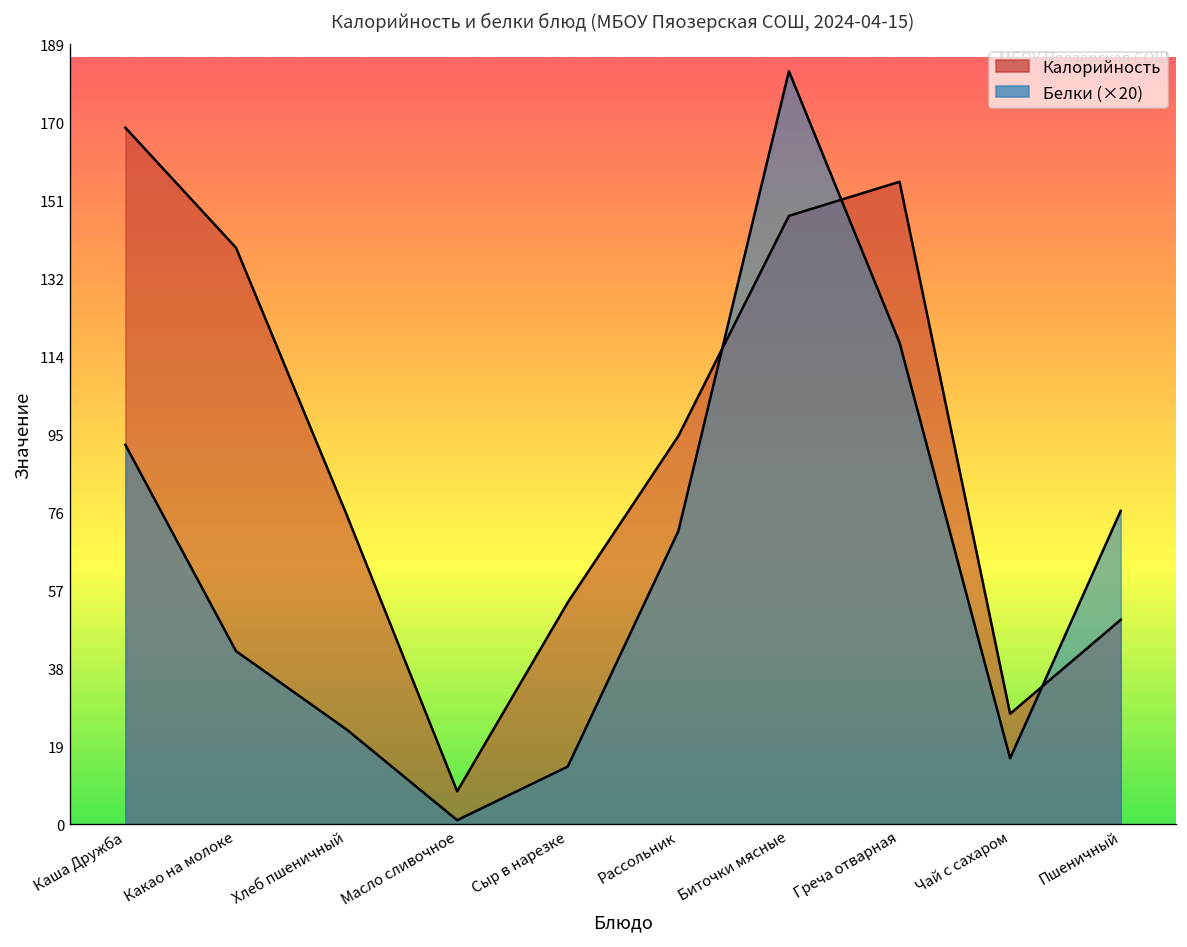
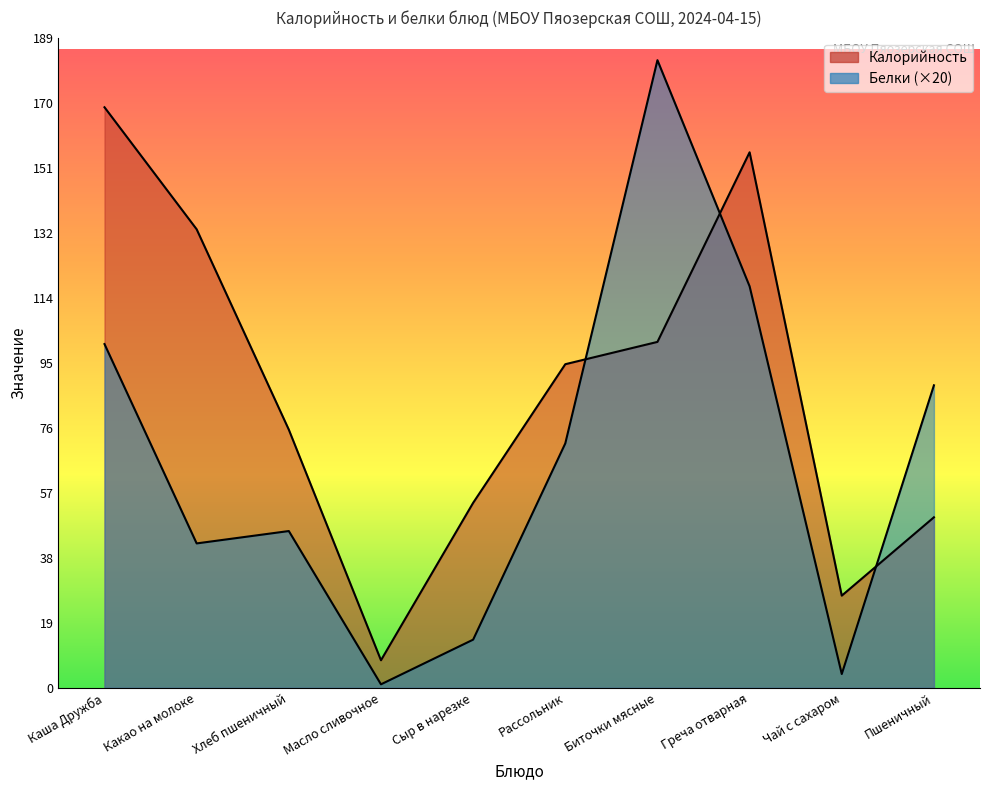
Белки (×20), Каша Дружба: 92 -> 100
Калорийность, Какао на молоке: 140 -> 133
Белки (×20), Хлеб пшеничный: 23 -> 46
Калорийность, Биточки мясные: 148 -> 101
Белки (×20), Чай с сахаром: 16 -> 4
Белки (×20), Пшеничный: 76 -> 88
